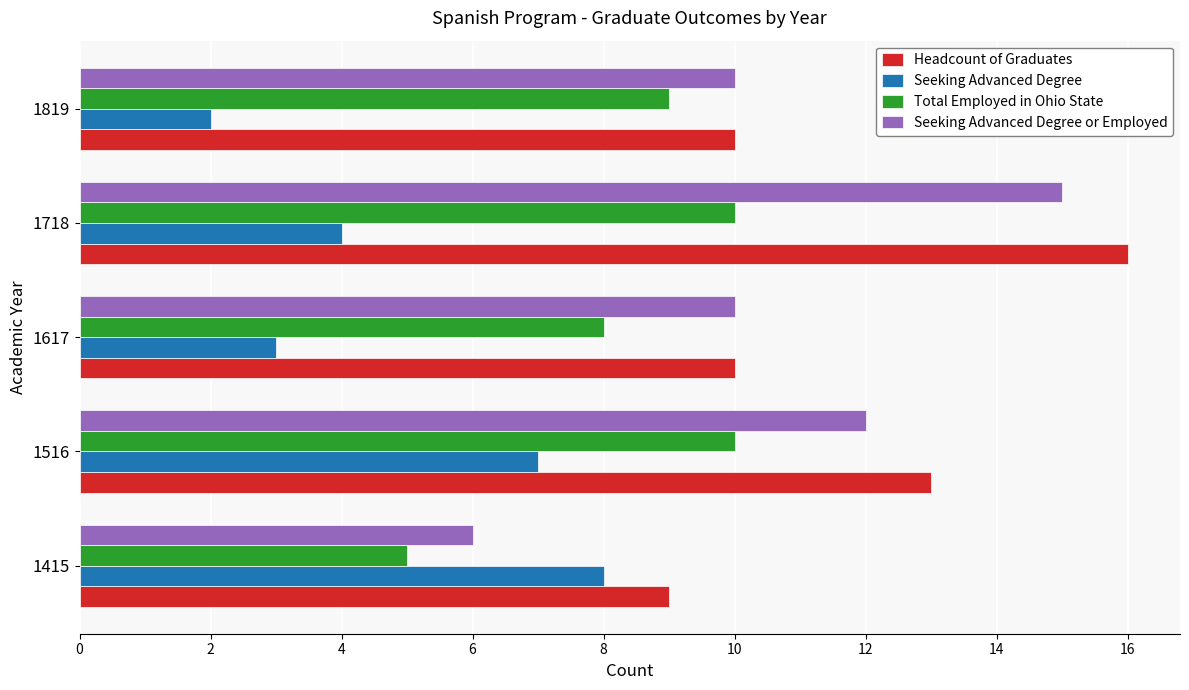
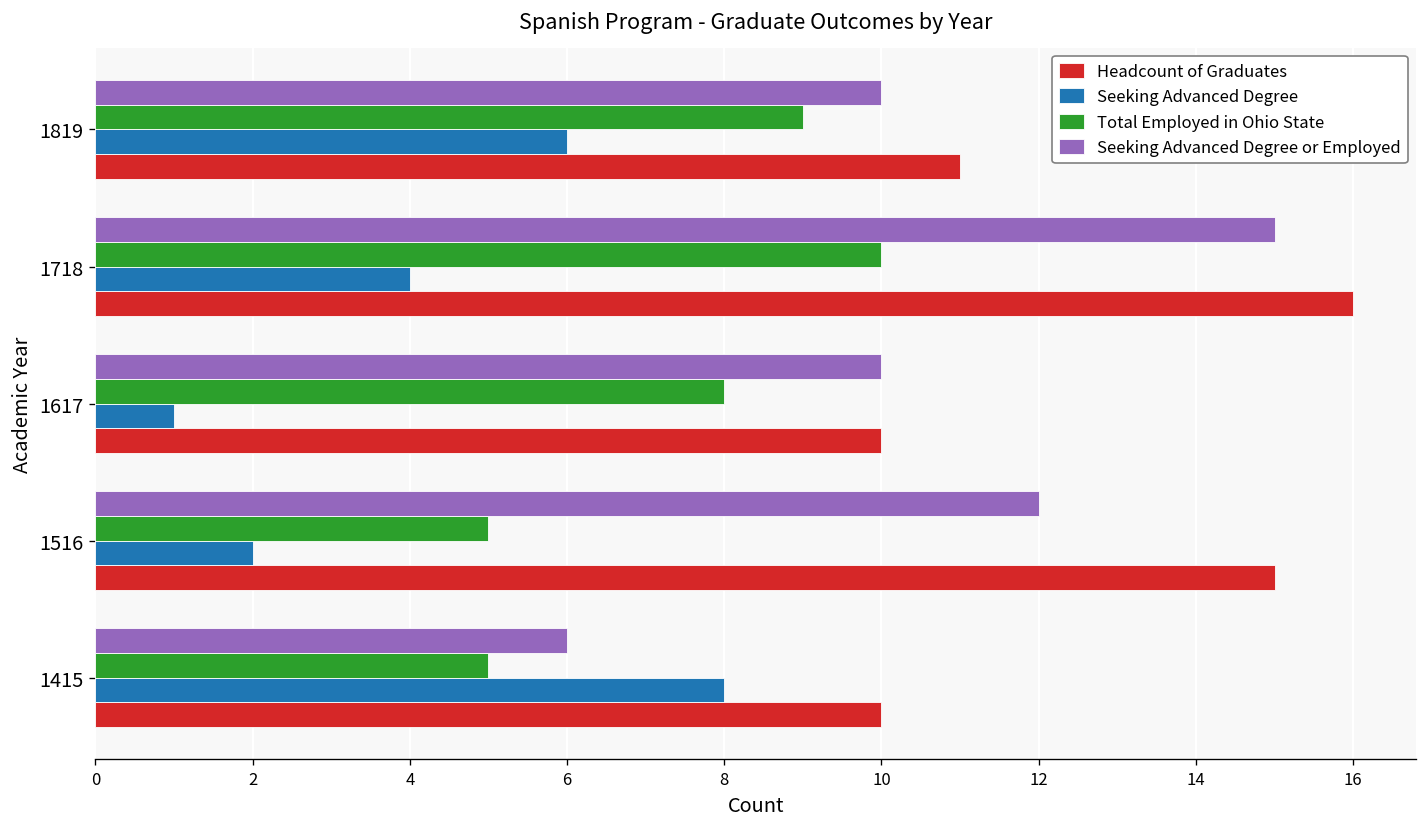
Seeking Advanced Degree, 1819: 2 -> 6
Headcount of Graduates, 1819: 10 -> 11
Seeking Advanced Degree, 1617: 3 -> 1
Total Employed in Ohio State, 1516: 10 -> 5
Seeking Advanced Degree, 1516: 7 -> 2
Headcount of Graduates, 1516: 13 -> 15
Headcount of Graduates, 1415: 9 -> 10
